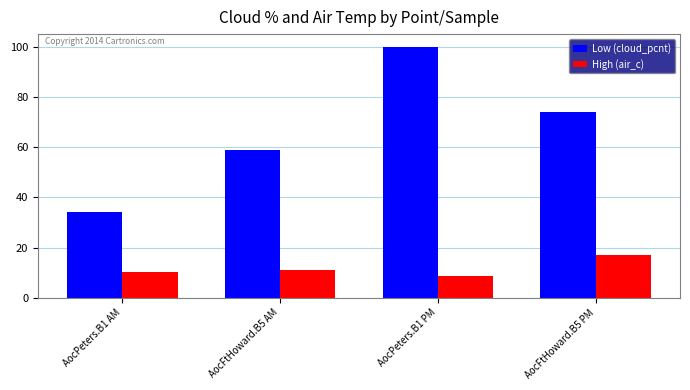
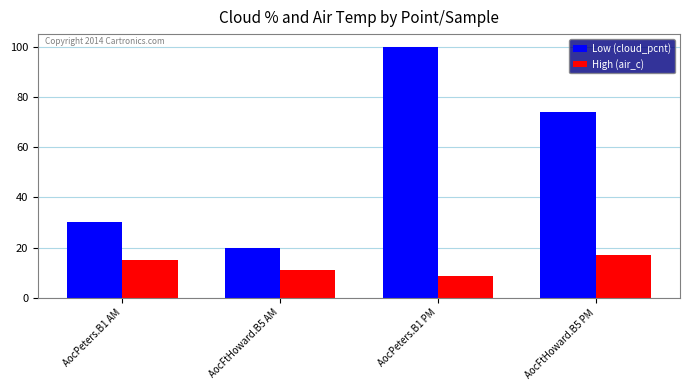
Low (cloud_pcnt), AocPeters.B1 AM: 34 -> 30
High (air_c), AocPeters.B1 AM: 10 -> 15
Low (cloud_pcnt), AocFtHoward.B5 AM: 59 -> 20
